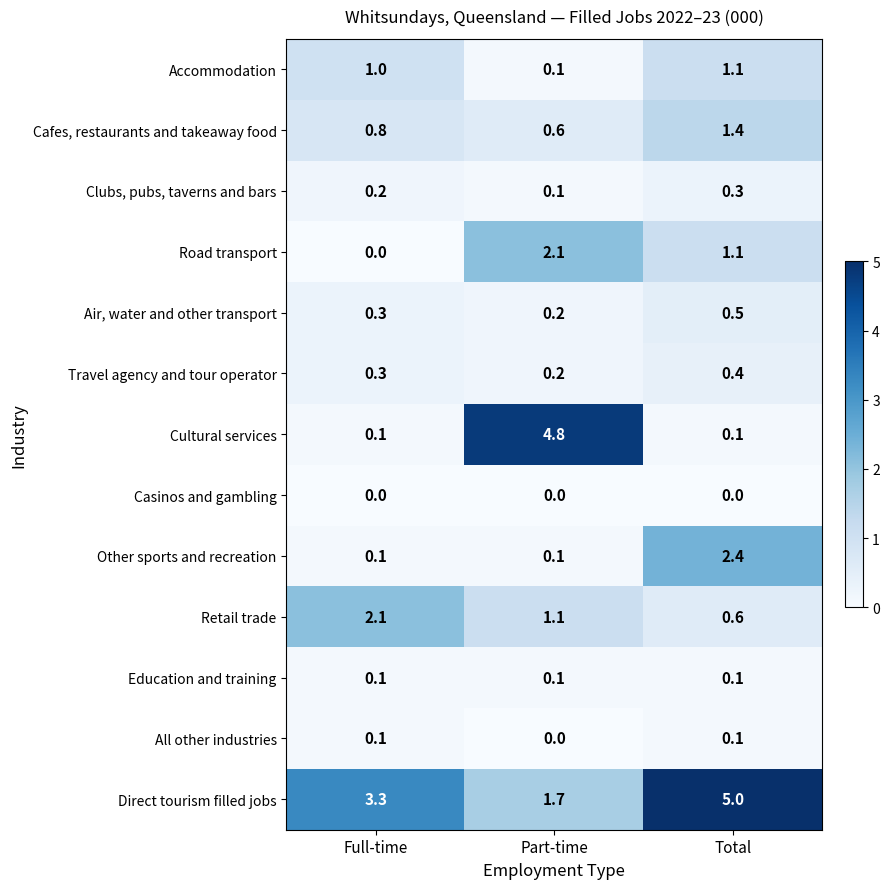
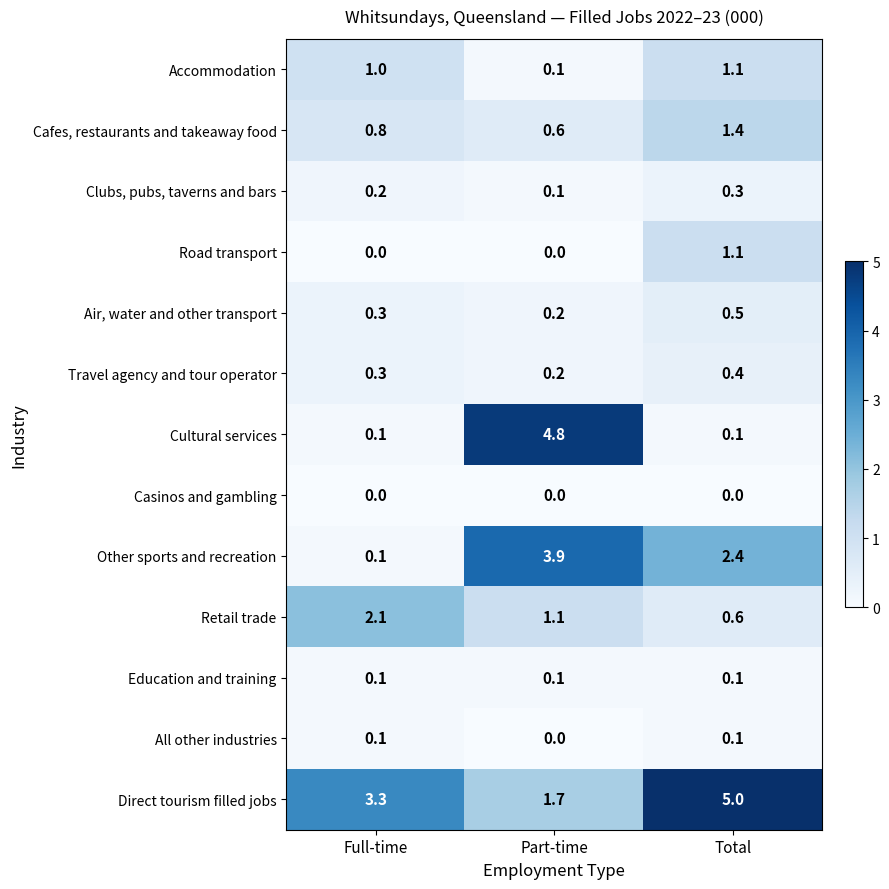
Road transport, Part-time: 2.1 -> 0.0
Other sports and recreation, Part-time: 0.1 -> 3.9
